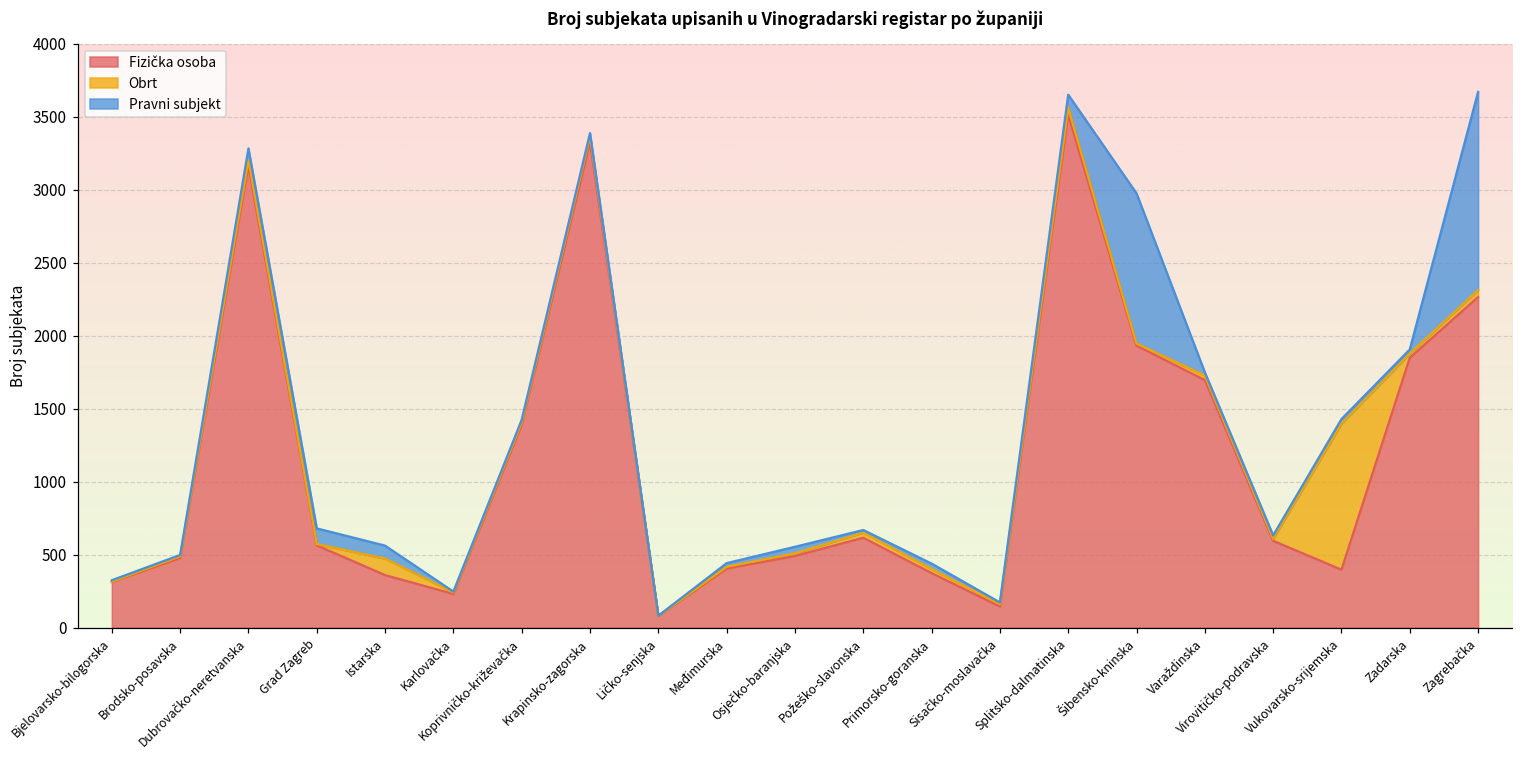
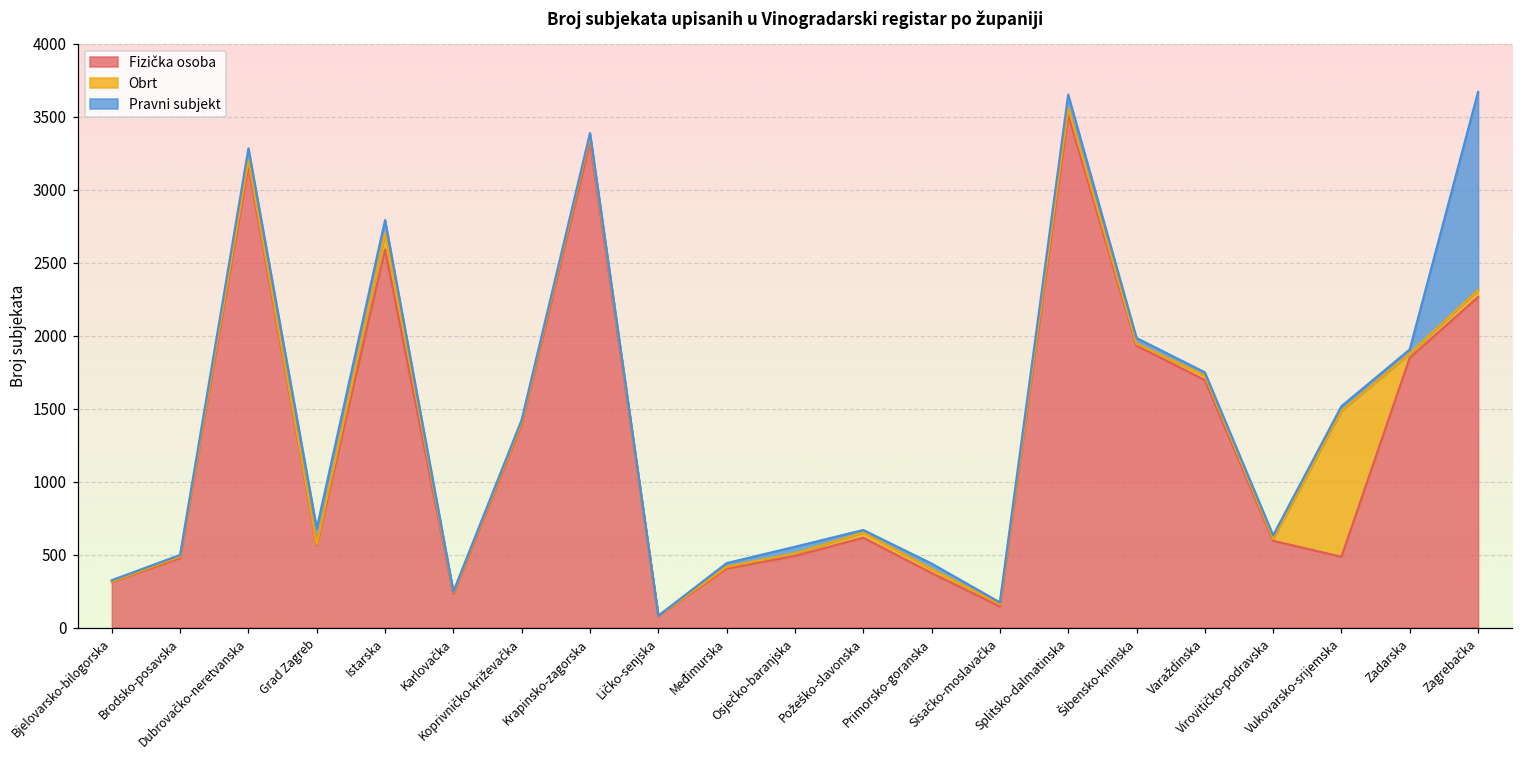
Fizička osoba, Istarska: 360 -> 2590
Pravni subjekt, Šibensko-kninska: 1030 -> 40
Fizička osoba, Vukovarsko-srijemska: 400 -> 480
